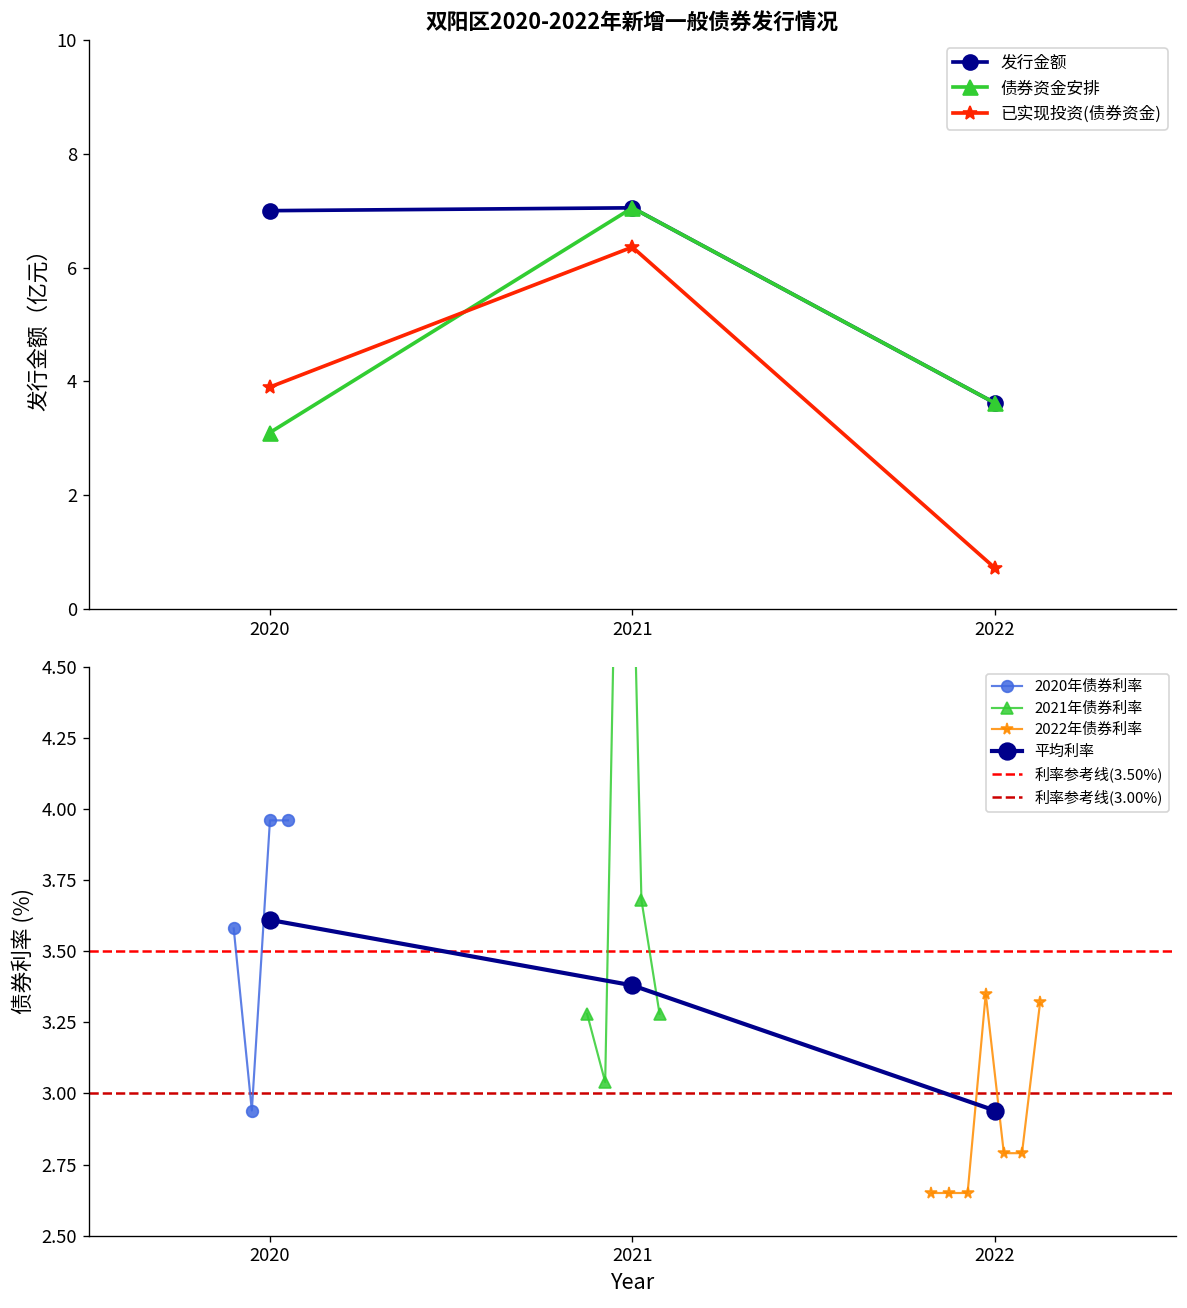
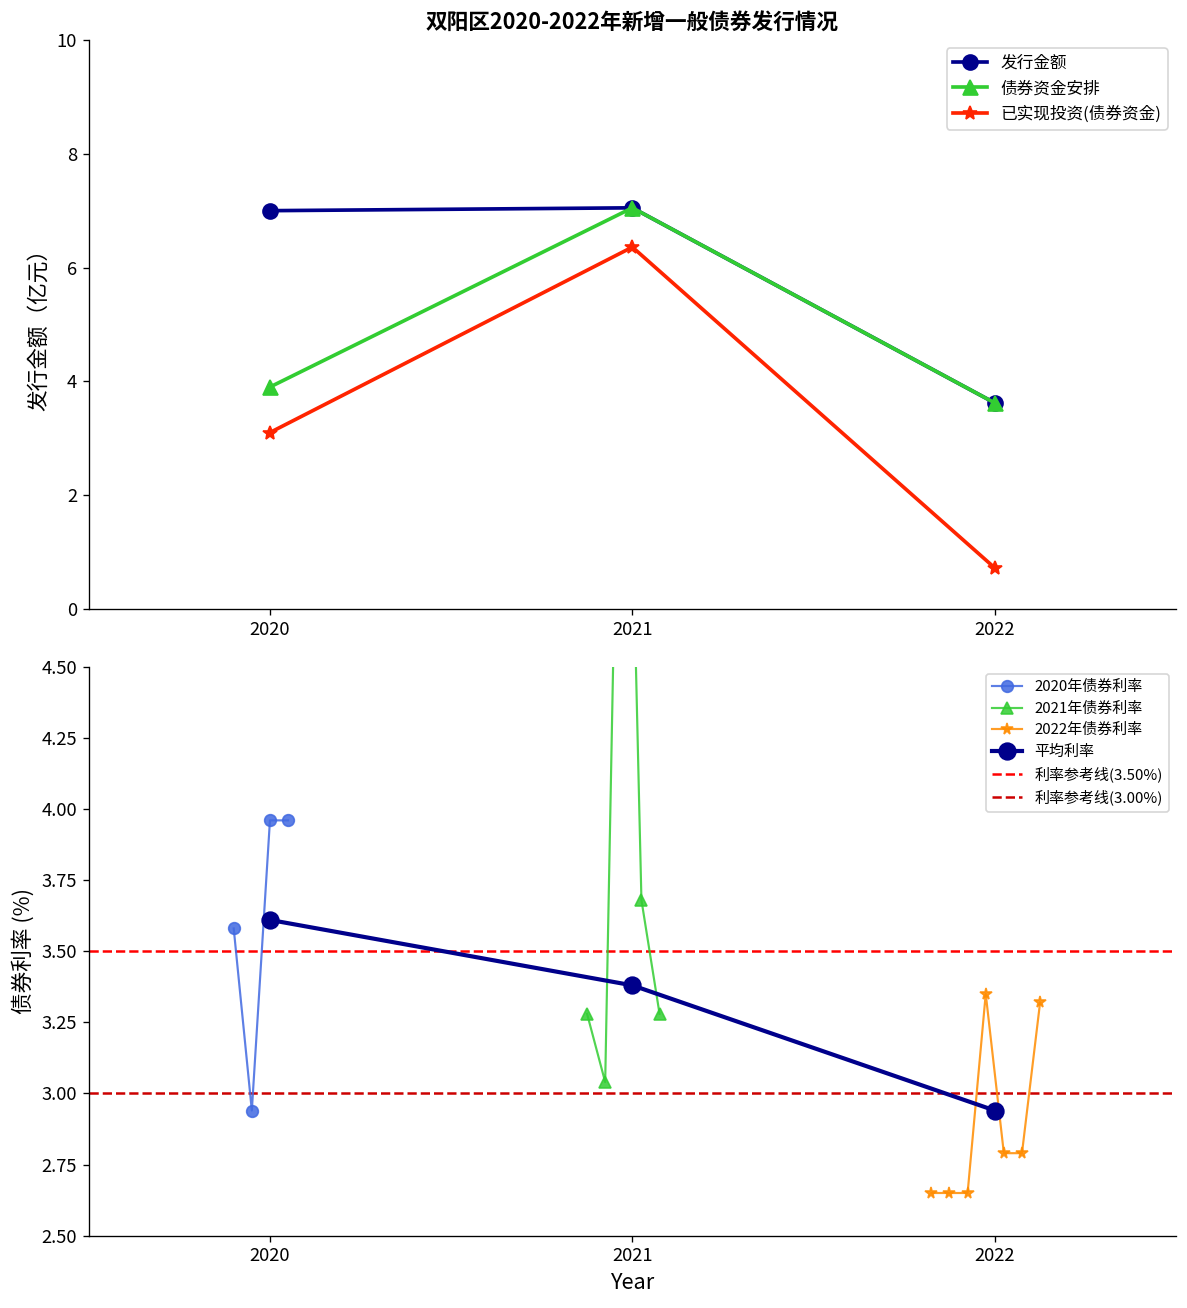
双阳区2020-2022年新增一般债券发行情况, 债券资金安排, 2020: 3.1 -> 3.9
双阳区2020-2022年新增一般债券发行情况, 已实现投资(债券资金), 2020: 3.9 -> 3.1
